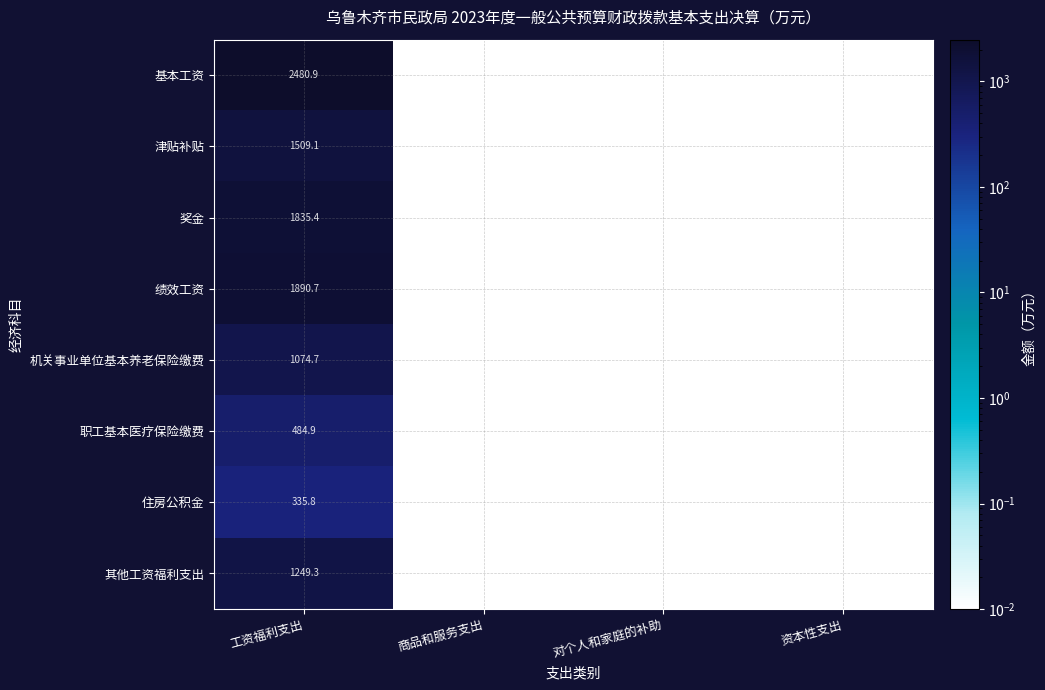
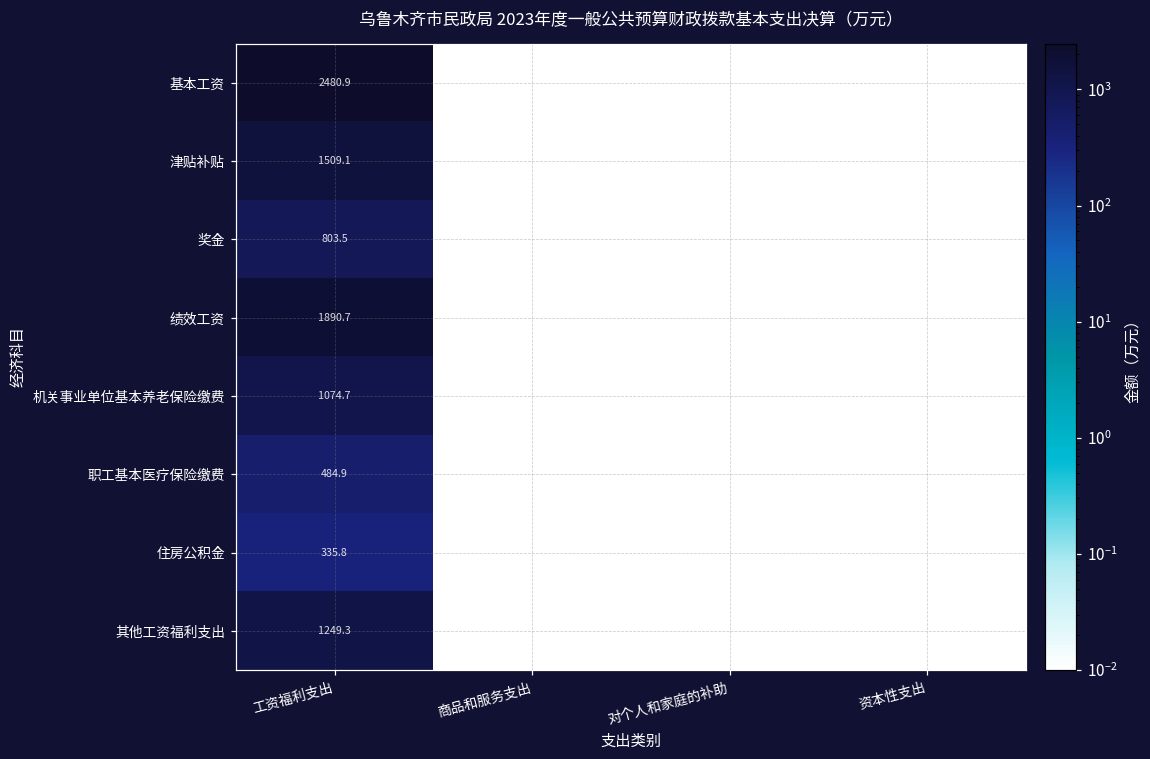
奖金, 工资福利支出: 1835.4 -> 803.5
